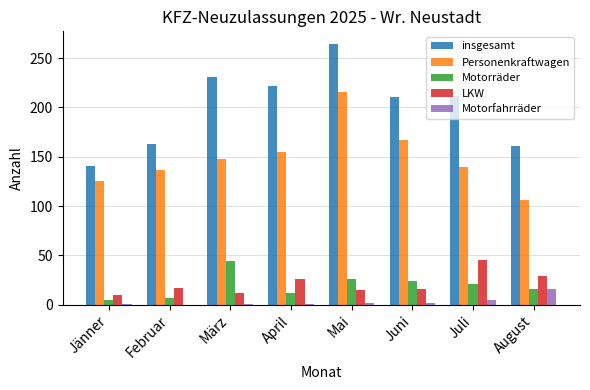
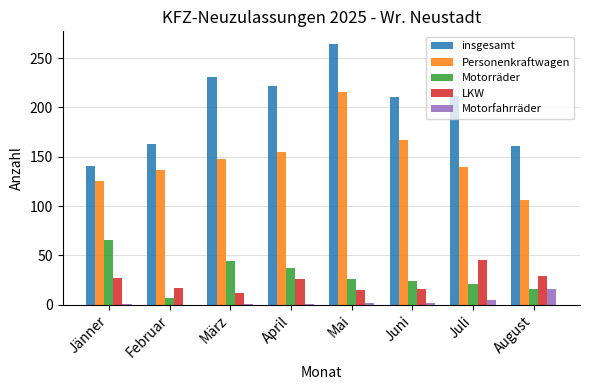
Motorräder, Jänner: 10 -> 70
LKW, Jänner: 10 -> 30
Motorräder, April: 10 -> 40
